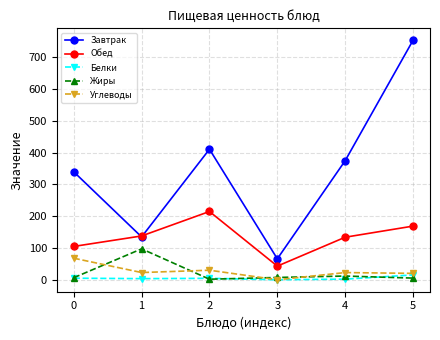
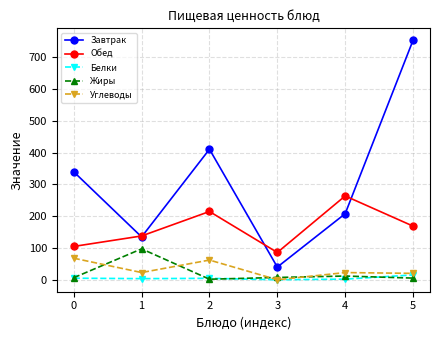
Углеводы, 2: 30 -> 60
Завтрак, 3: 70 -> 40
Обед, 3: 40 -> 90
Завтрак, 4: 380 -> 210
Обед, 4: 130 -> 260
